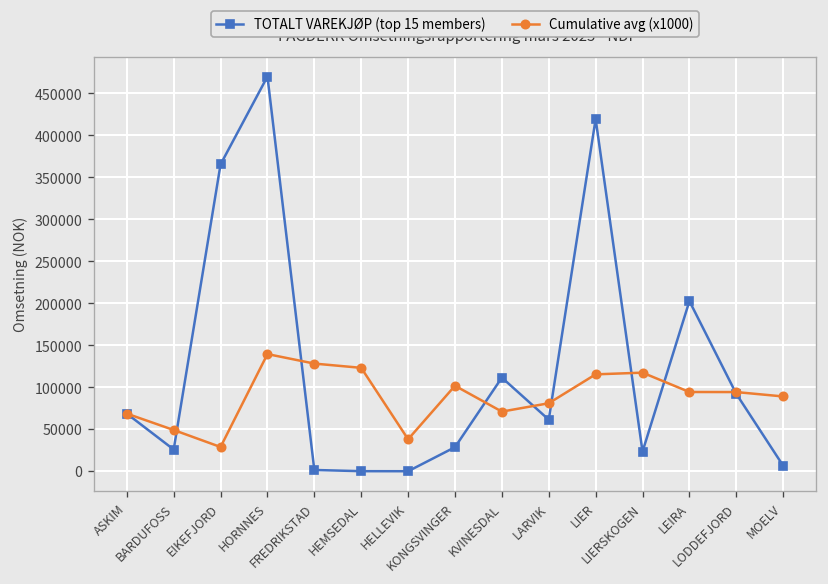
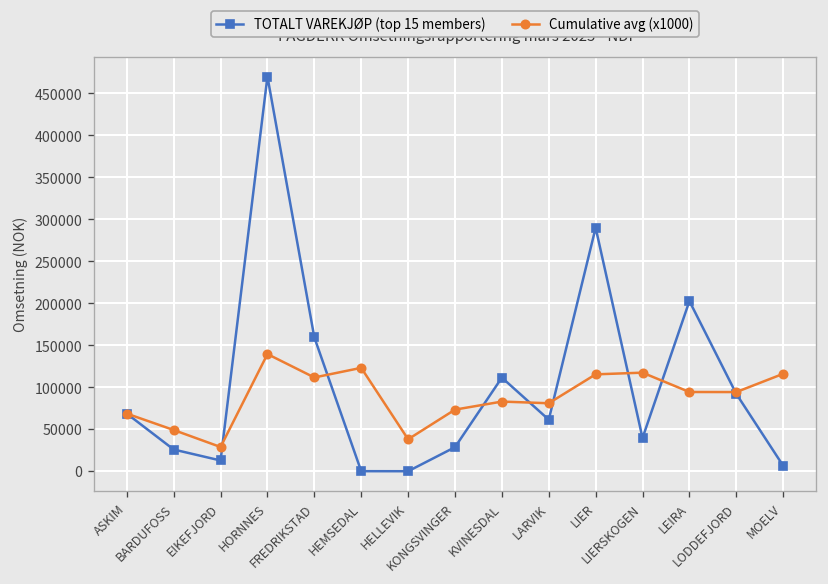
TOTALT VAREKJØP (top 15 members), EIKEFJORD: 370000 -> 10000
TOTALT VAREKJØP (top 15 members), FREDRIKSTAD: 0 -> 160000
Cumulative avg (x1000), FREDRIKSTAD: 130000 -> 110000
Cumulative avg (x1000), KONGSVINGER: 100000 -> 70000
Cumulative avg (x1000), KVINESDAL: 70000 -> 80000
TOTALT VAREKJØP (top 15 members), LIER: 420000 -> 290000
TOTALT VAREKJØP (top 15 members), LIERSKOGEN: 20000 -> 40000
Cumulative avg (x1000), MOELV: 90000 -> 120000
